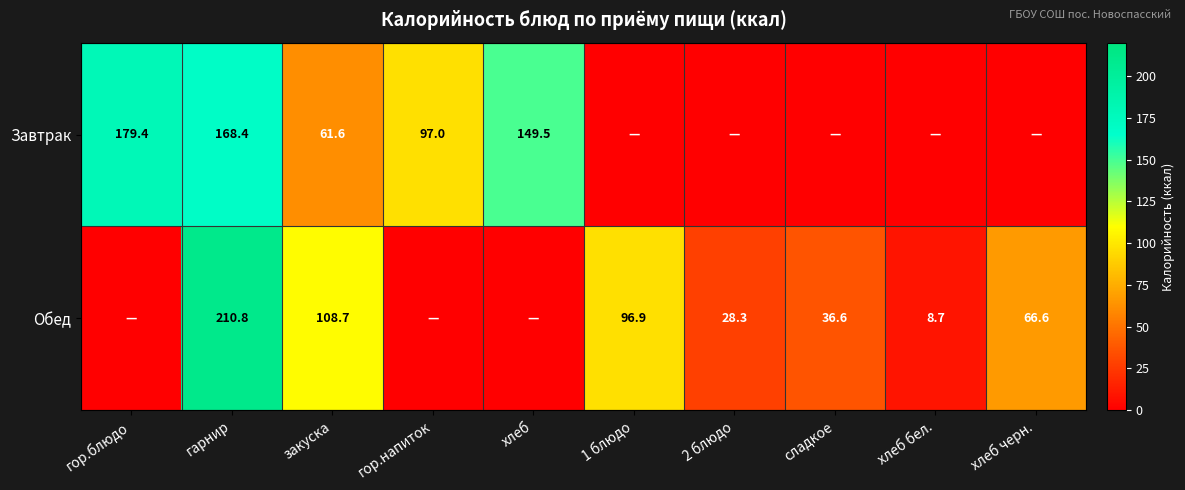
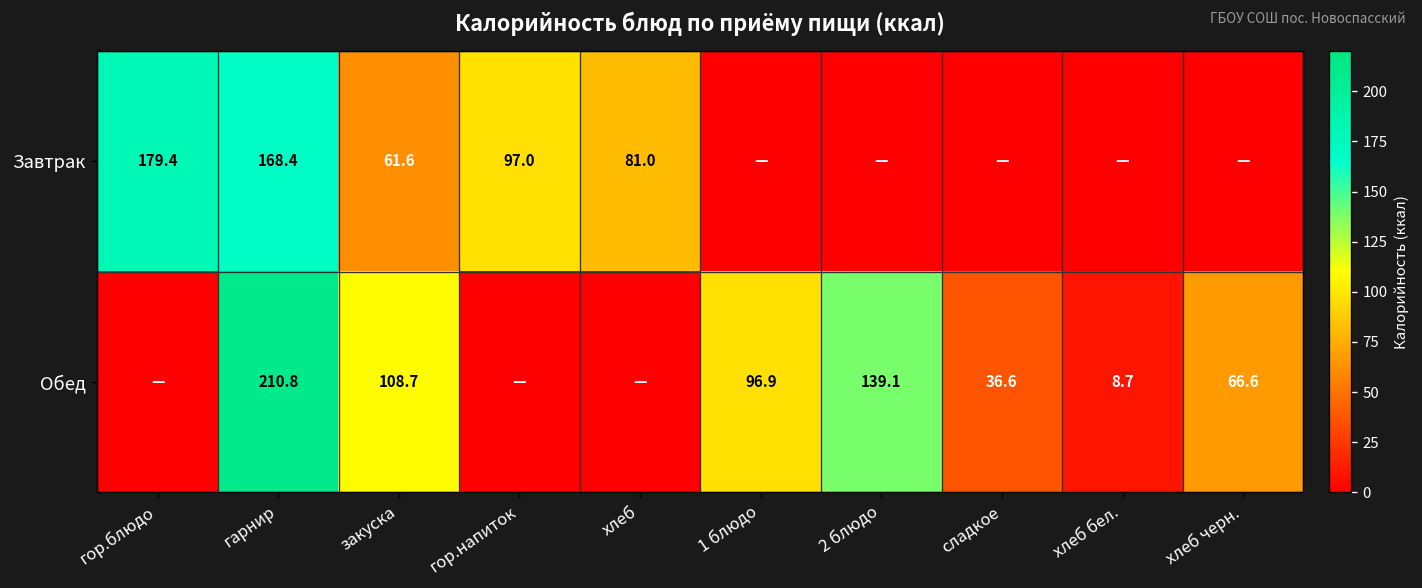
Завтрак, хлеб: 149.5 -> 81.0
Обед, 2 блюдо: 28.3 -> 139.1
